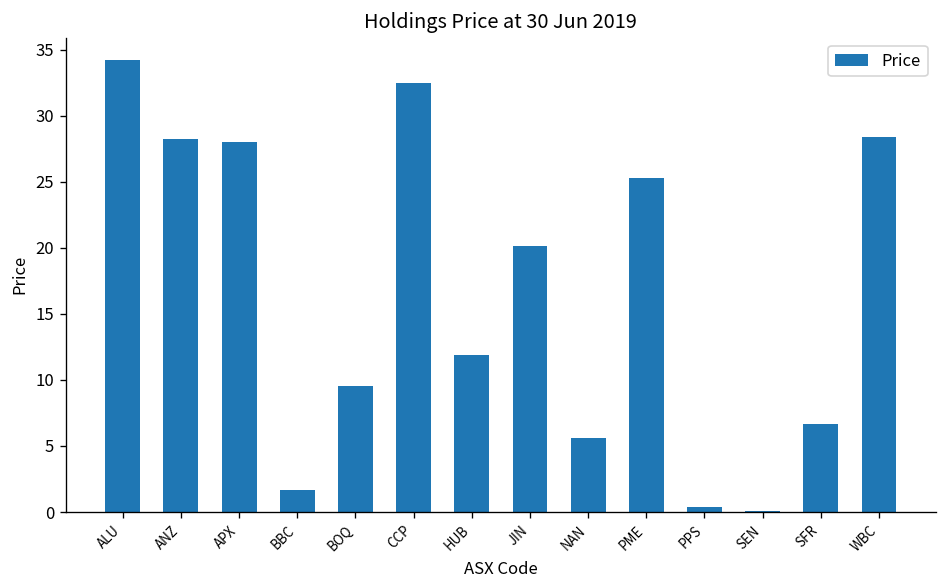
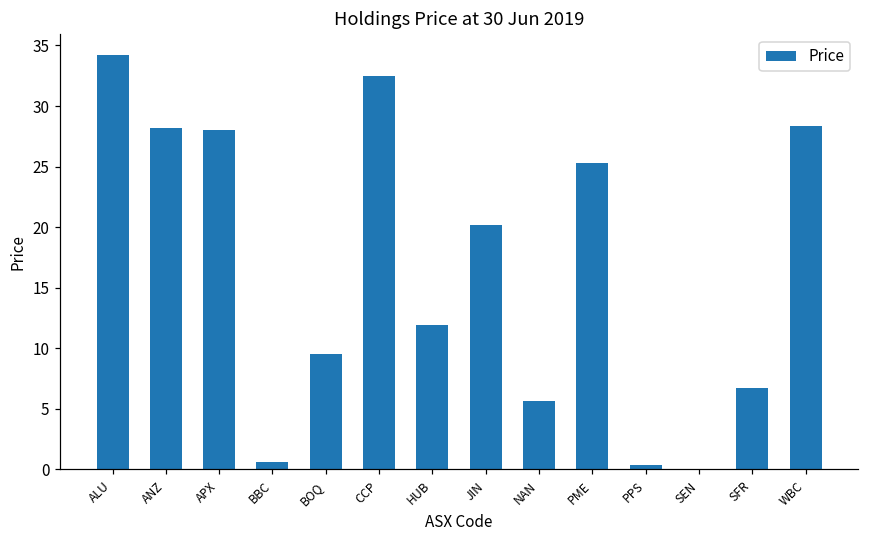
BBC: 1.7 -> 0.6
